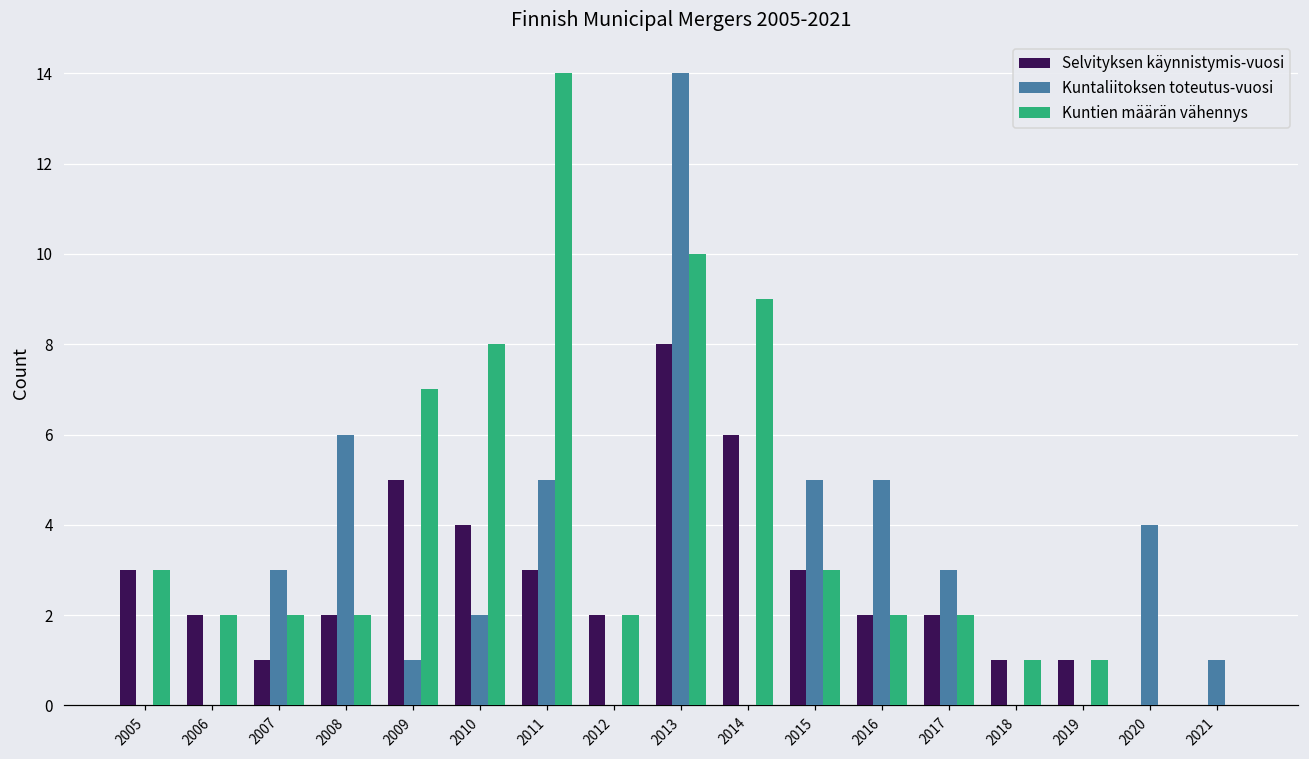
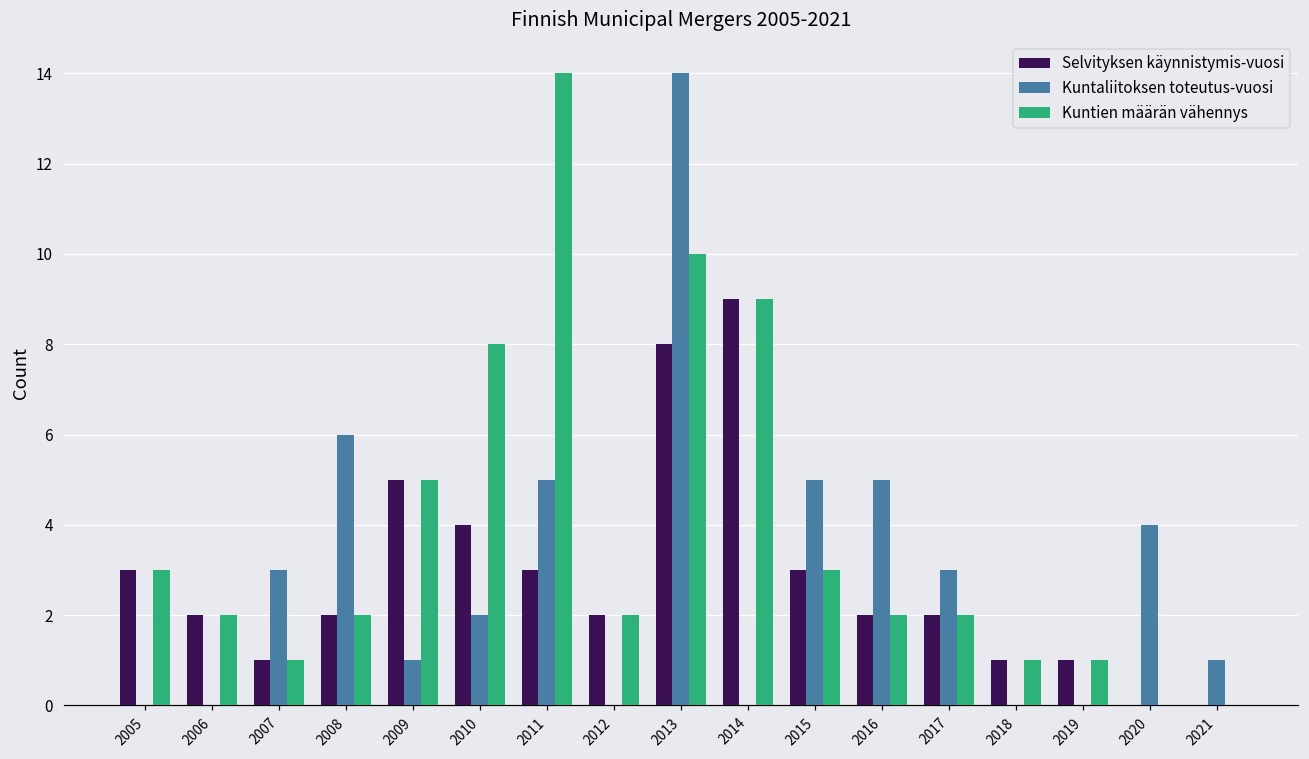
Kuntien määrän vähennys, 2007: 2 -> 1
Kuntien määrän vähennys, 2009: 7 -> 5
Selvityksen käynnistymis-vuosi, 2014: 6 -> 9
